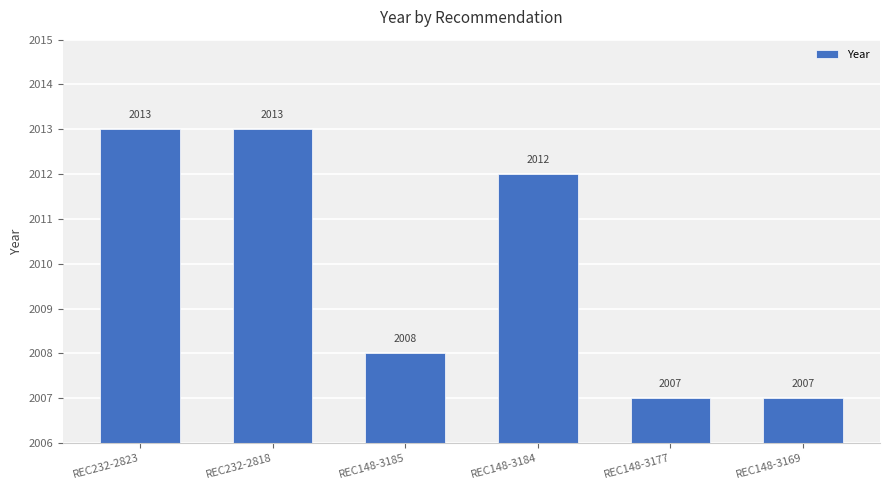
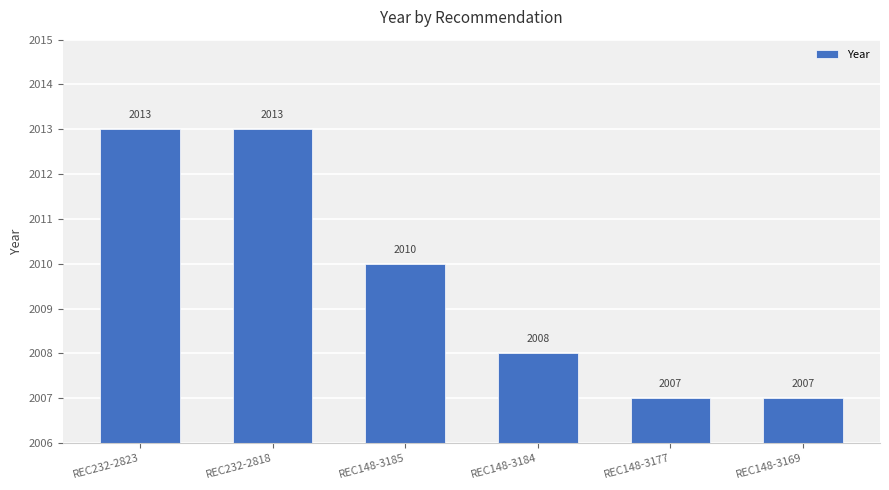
REC148-3185: 2008 -> 2010
REC148-3184: 2012 -> 2008
